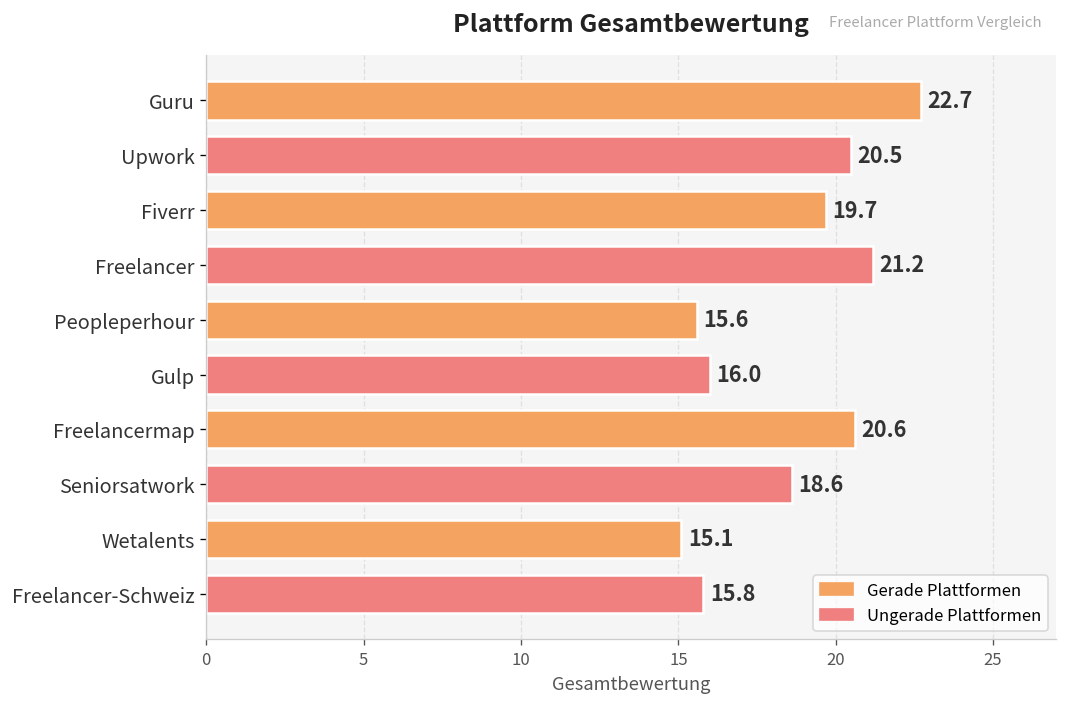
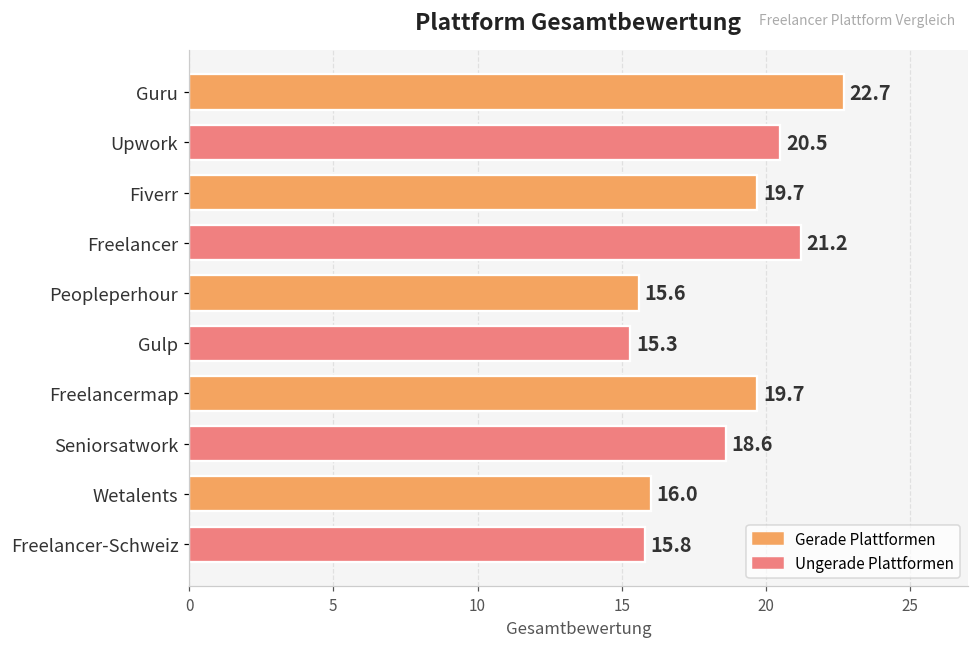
Gulp: 16.0 -> 15.3
Freelancermap: 20.6 -> 19.7
Wetalents: 15.1 -> 16.0
